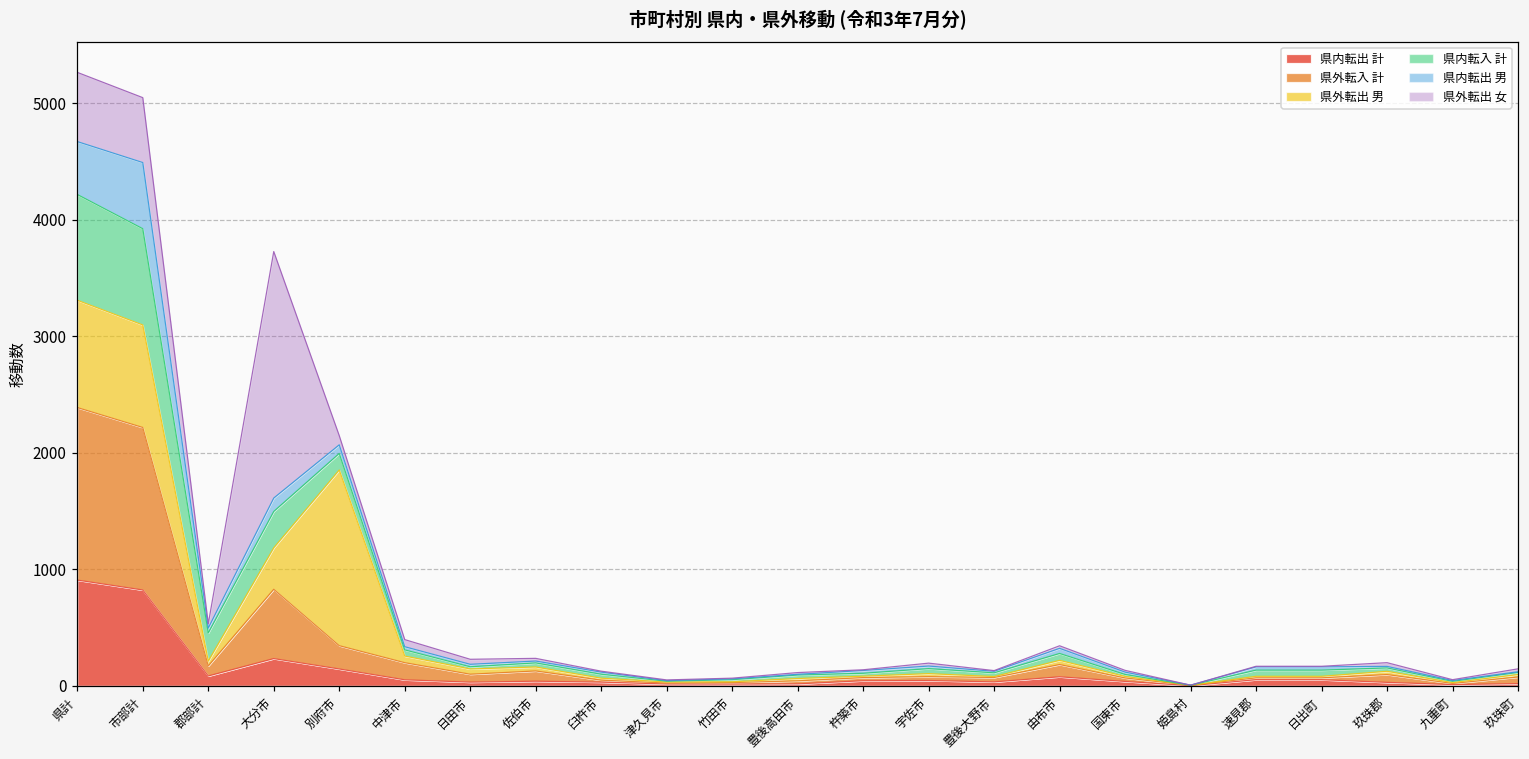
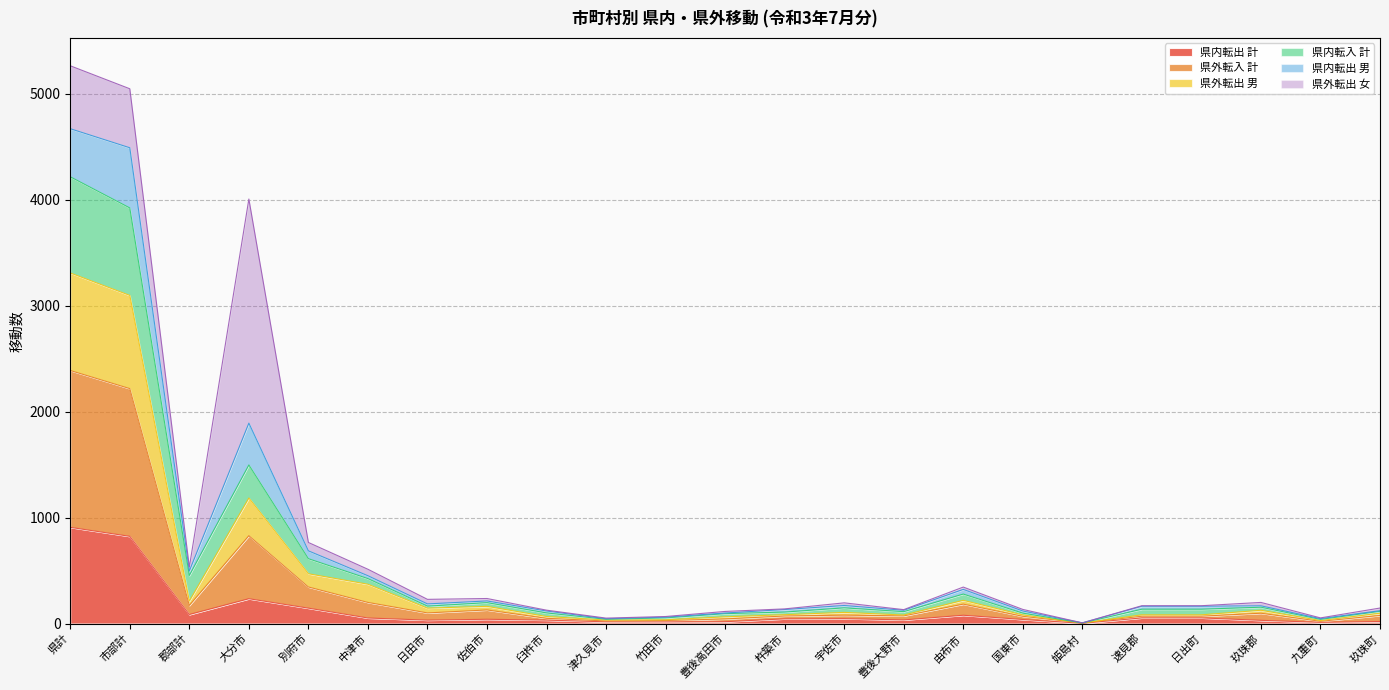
県内転出 男, 大分市: 120 -> 400
県外転出 男, 別府市: 1510 -> 130
県外転出 男, 中津市: 60 -> 170
